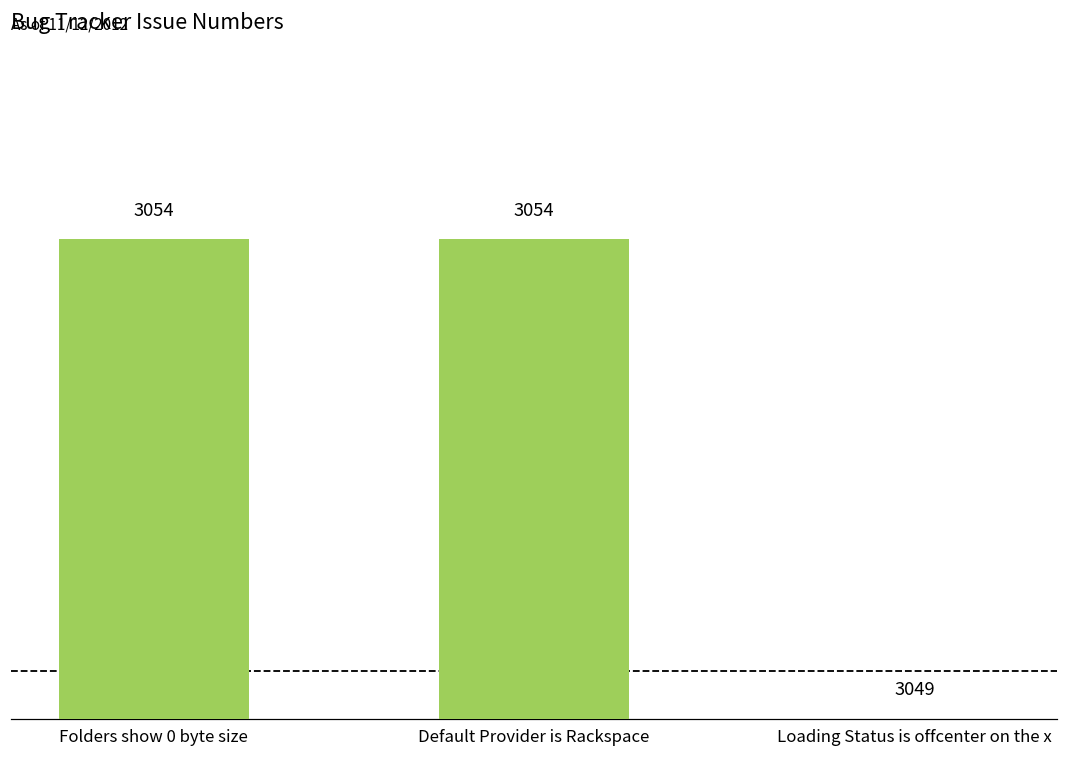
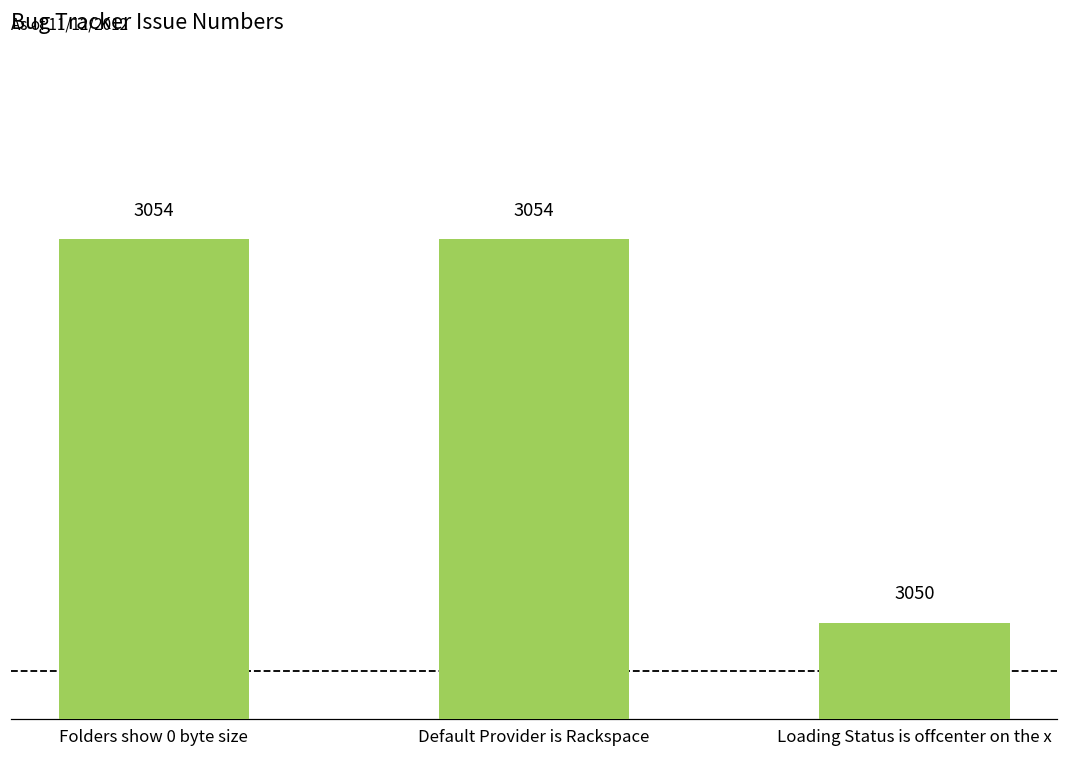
Loading Status is offcenter on the x: 3049 -> 3050
